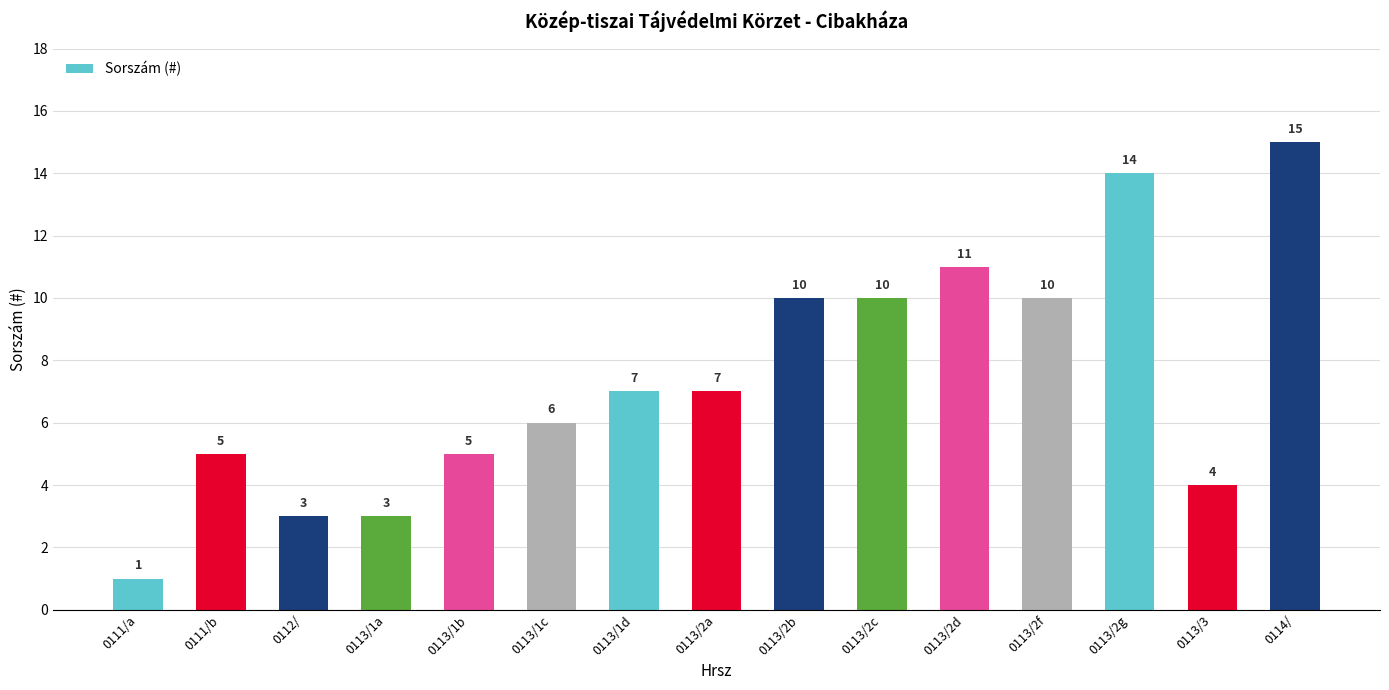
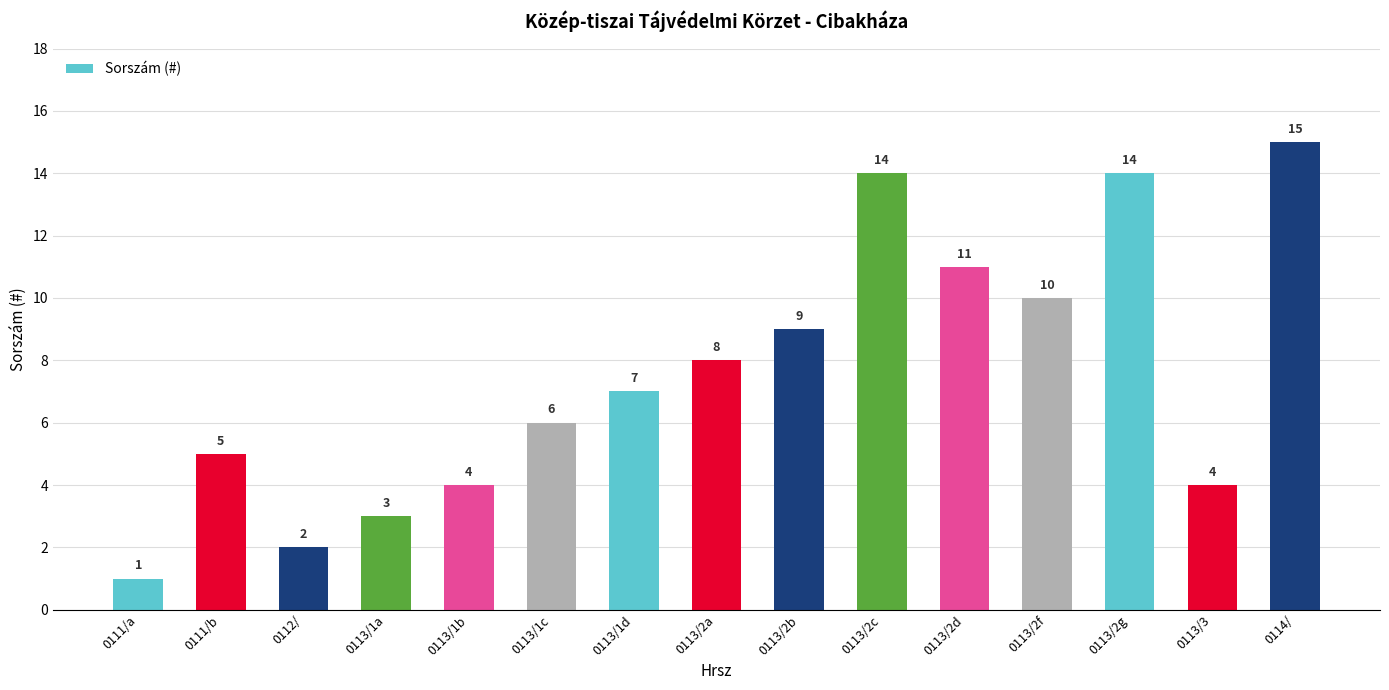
0112/: 3 -> 2
0113/1b: 5 -> 4
0113/2a: 7 -> 8
0113/2b: 10 -> 9
0113/2c: 10 -> 14
